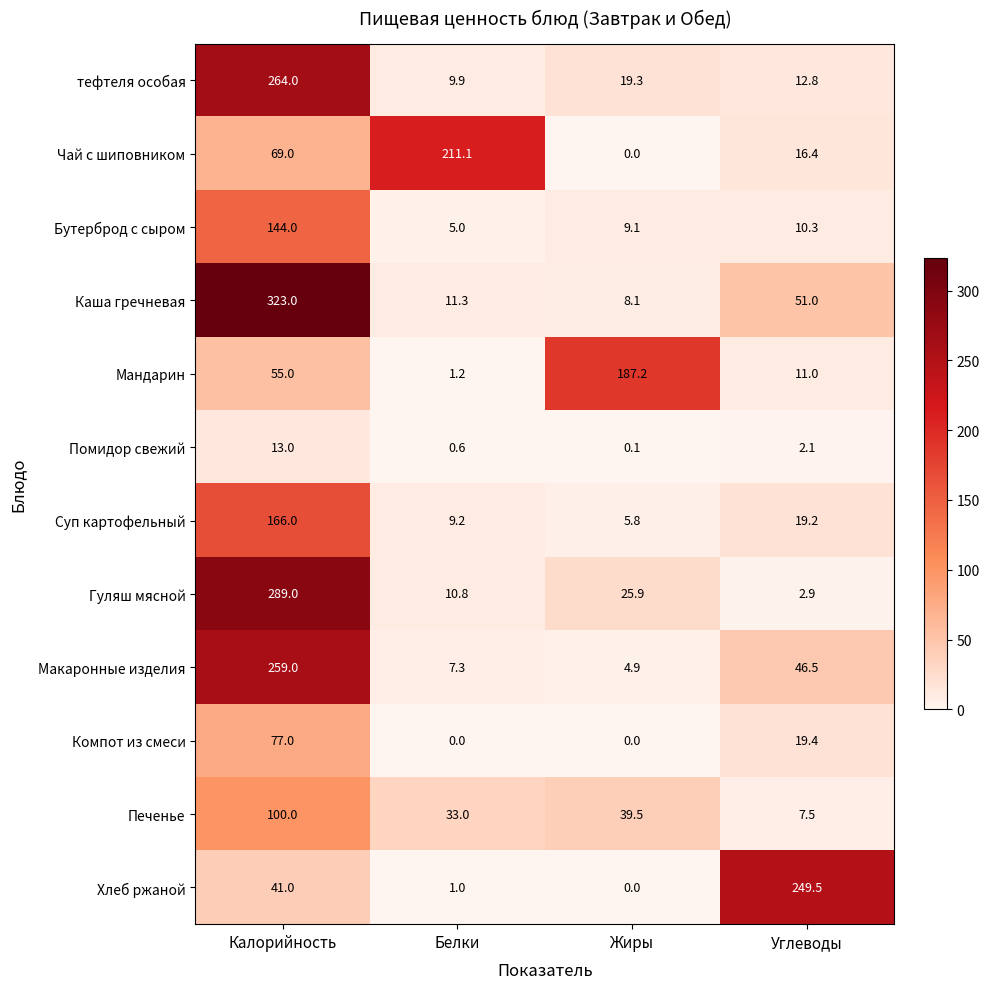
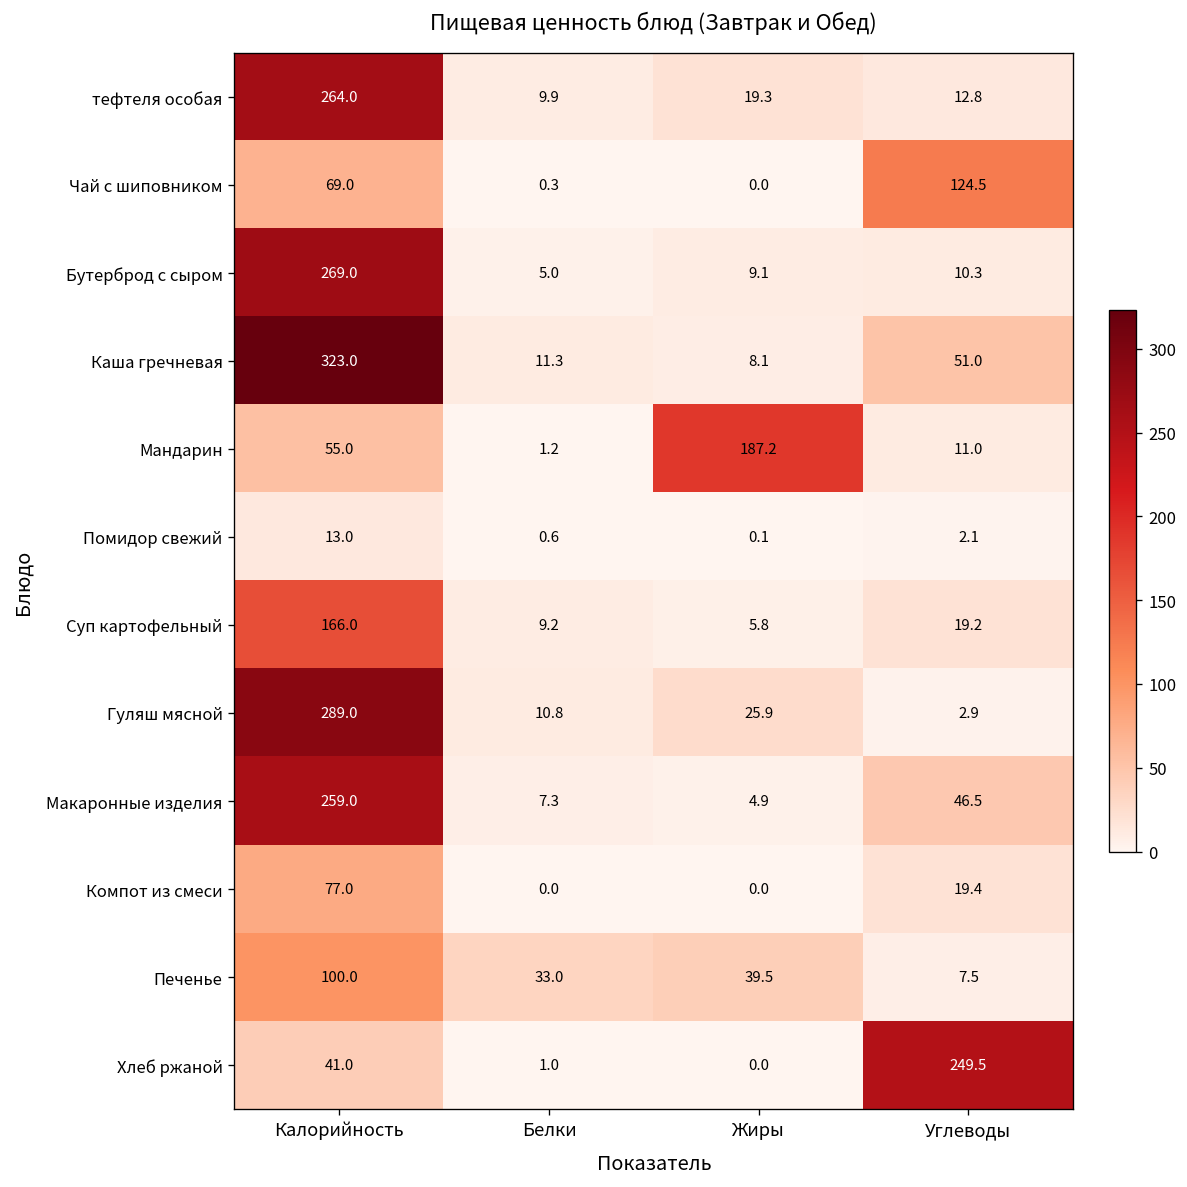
Чай с шиповником, Белки: 211.1 -> 0.3
Чай с шиповником, Углеводы: 16.4 -> 124.5
Бутерброд с сыром, Калорийность: 144.0 -> 269.0
